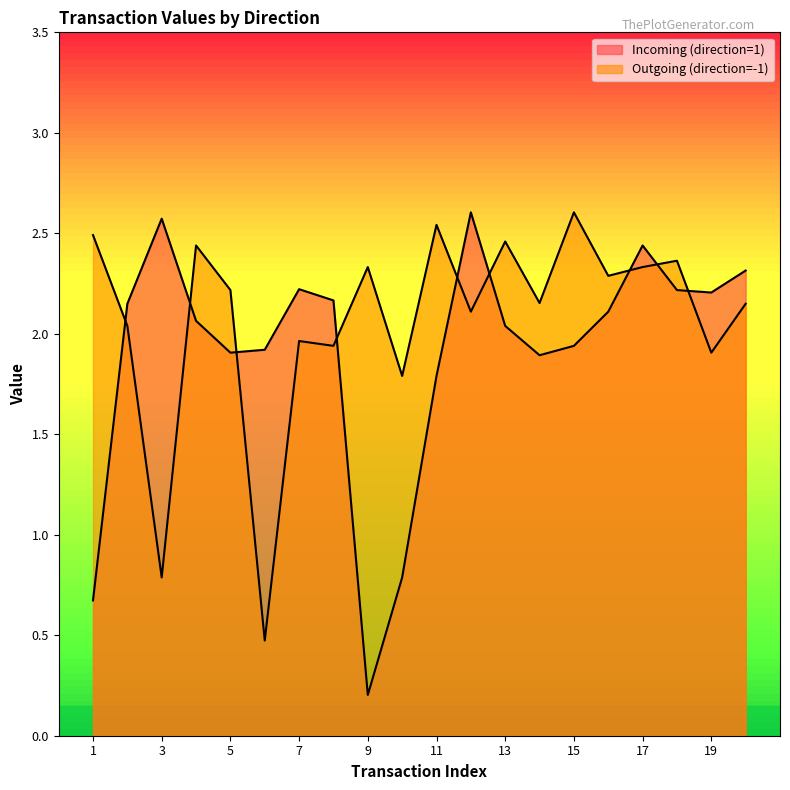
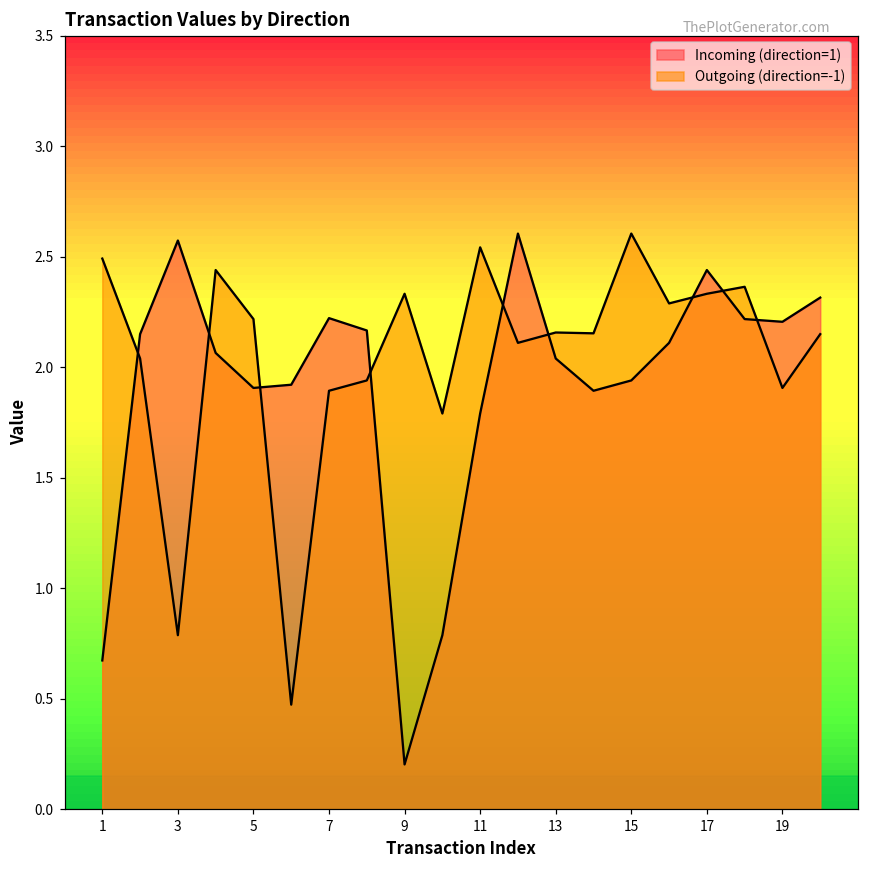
Outgoing (direction=-1), 7: 1.96 -> 1.89
Outgoing (direction=-1), 13: 2.46 -> 2.16
